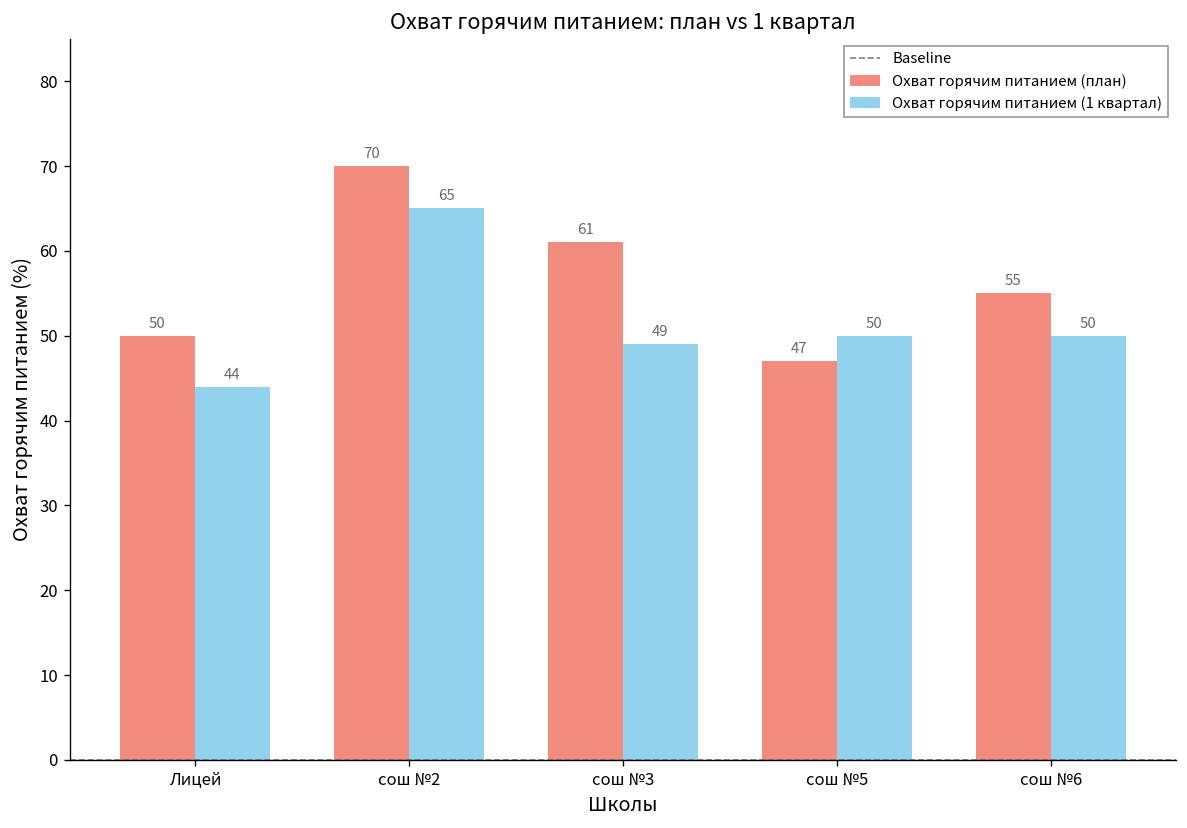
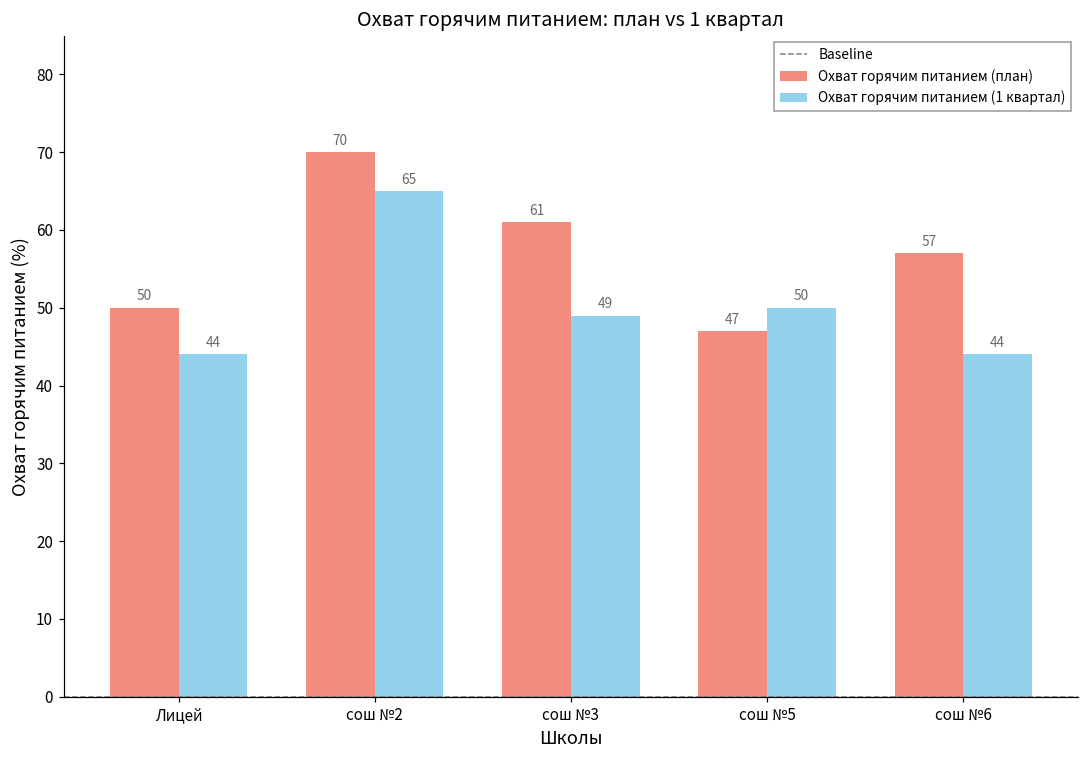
Охват горячим питанием (план), сош №6: 55 -> 57
Охват горячим питанием (1 квартал), сош №6: 50 -> 44
